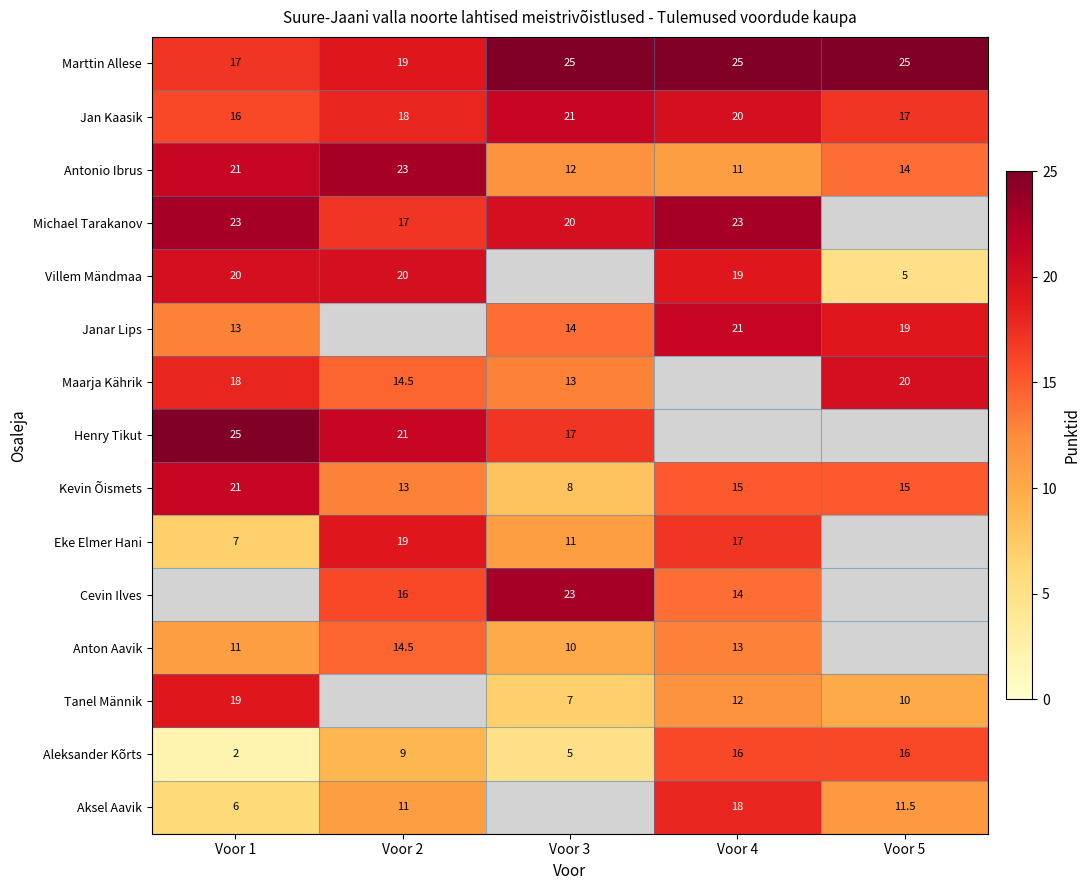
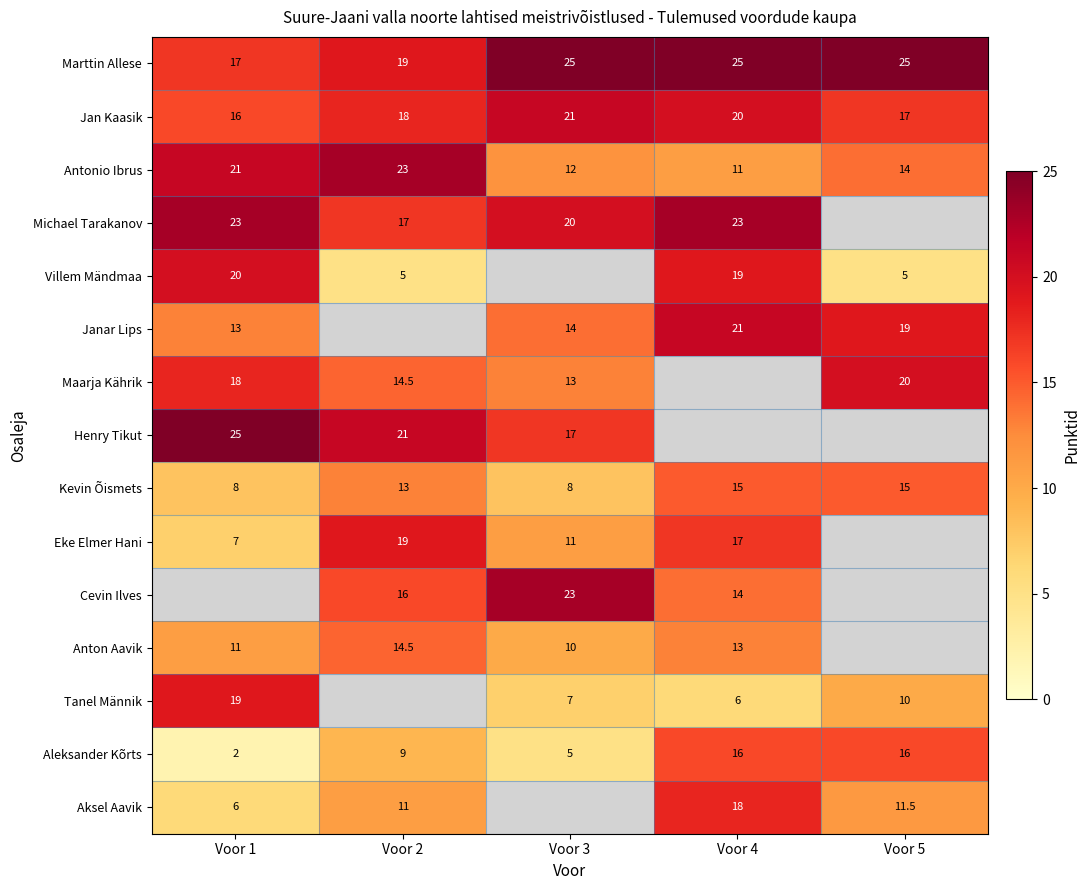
Villem Mändmaa, Voor 2: 20 -> 5
Kevin Õismets, Voor 1: 21 -> 8
Tanel Männik, Voor 4: 12 -> 6
